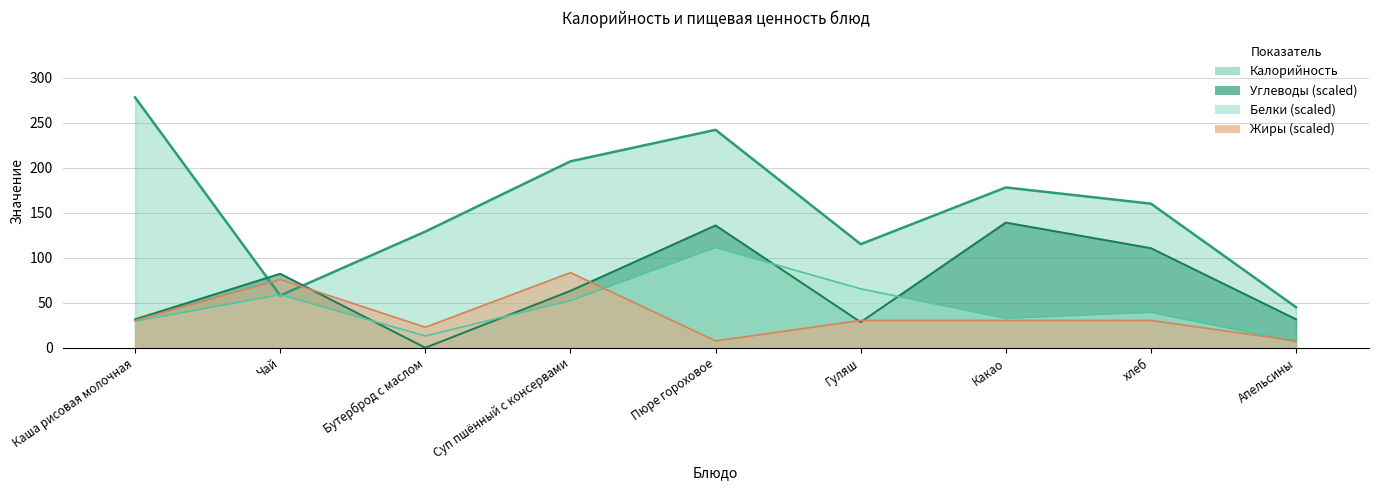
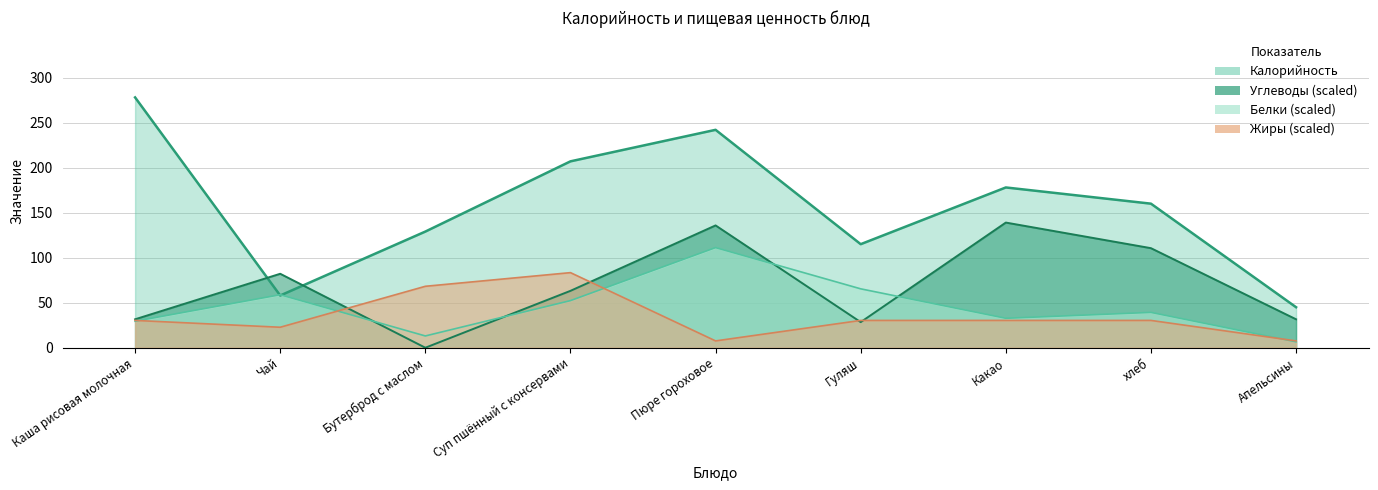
Жиры (scaled), Чай: 80 -> 20
Жиры (scaled), Бутерброд с маслом: 20 -> 70
